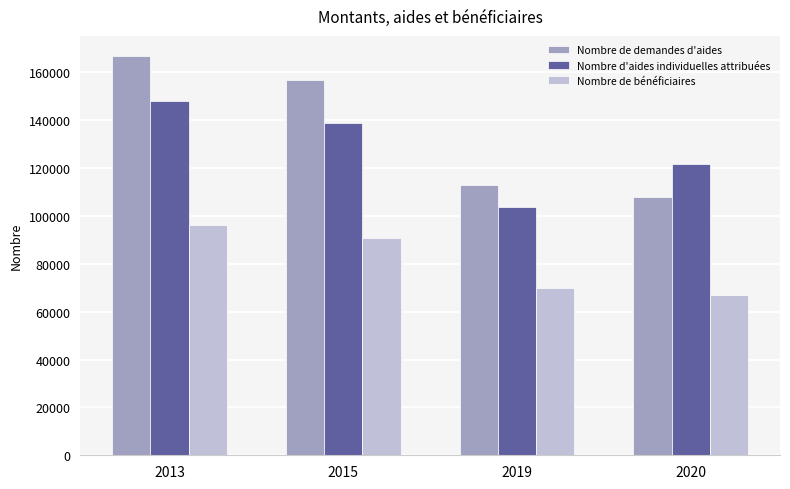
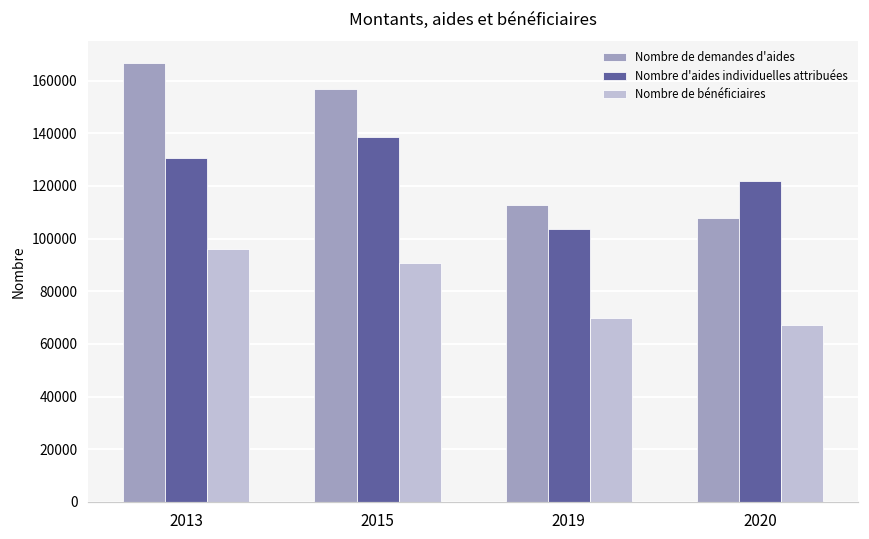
Nombre d'aides individuelles attribuées, 2013: 148000 -> 131000
